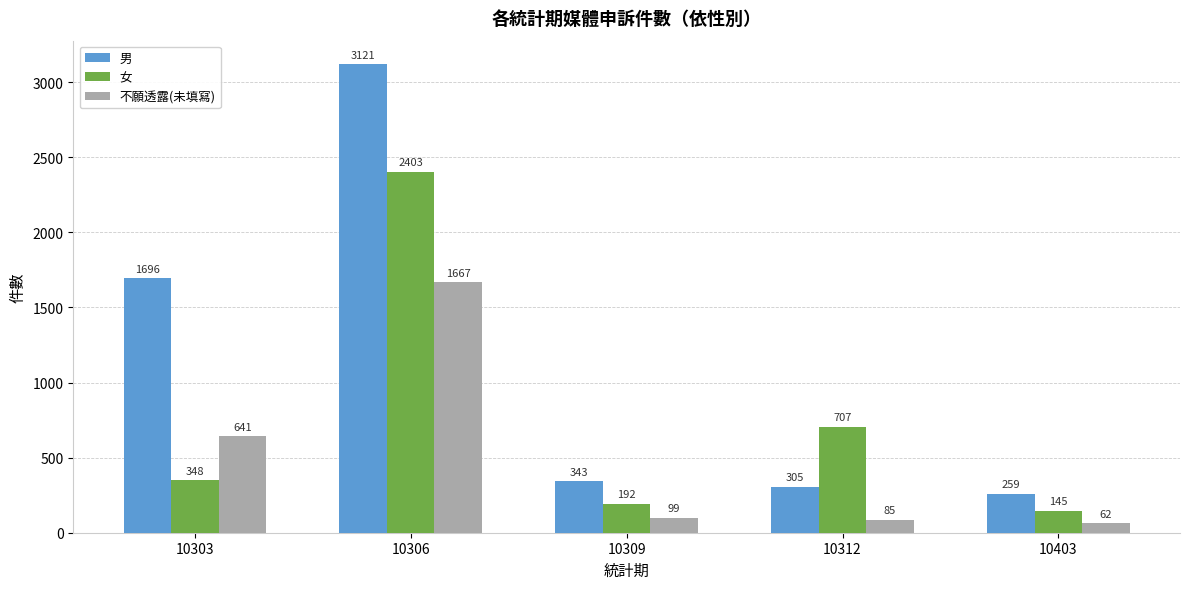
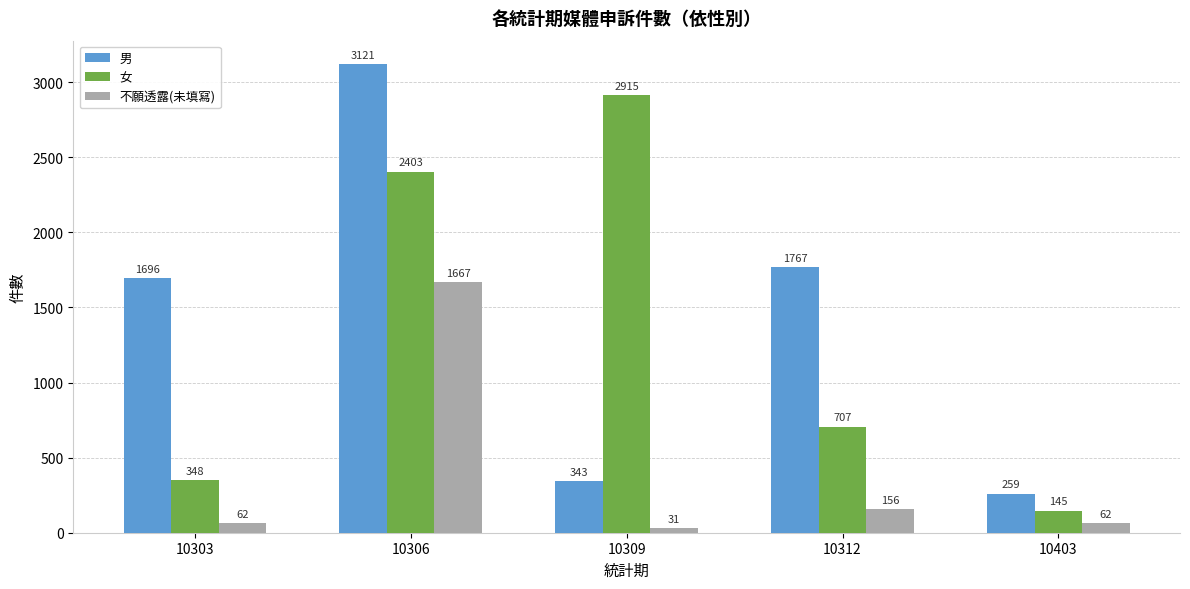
不願透露(未填寫), 10303: 641 -> 62
女, 10309: 192 -> 2915
不願透露(未填寫), 10309: 99 -> 31
男, 10312: 305 -> 1767
不願透露(未填寫), 10312: 85 -> 156
